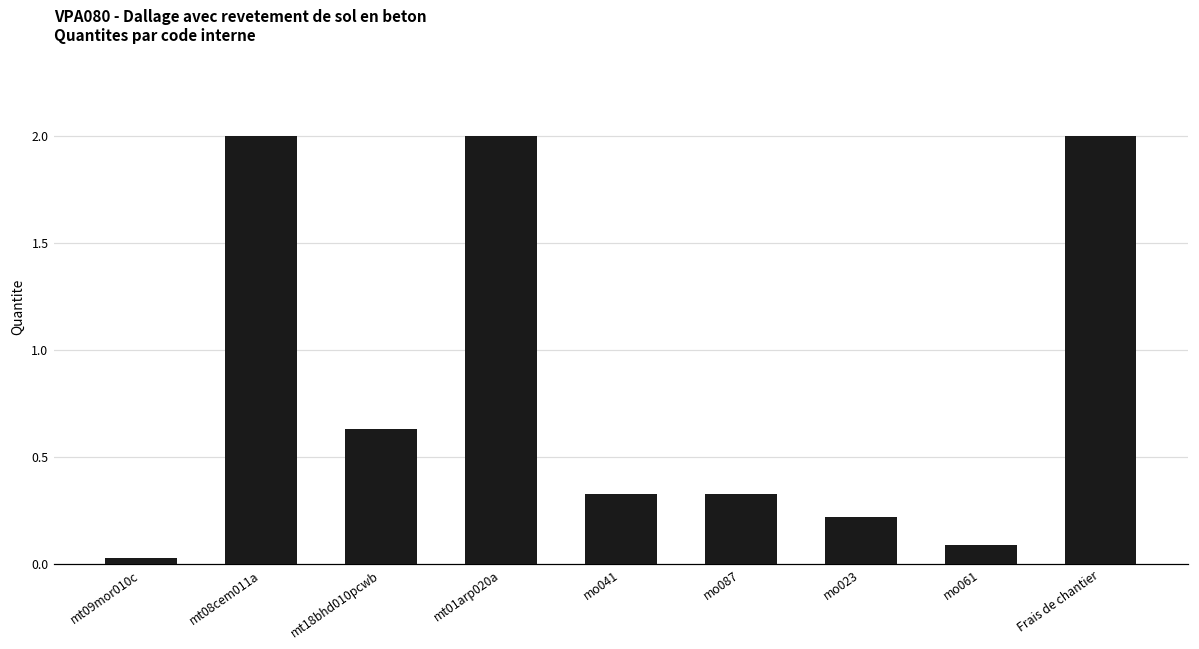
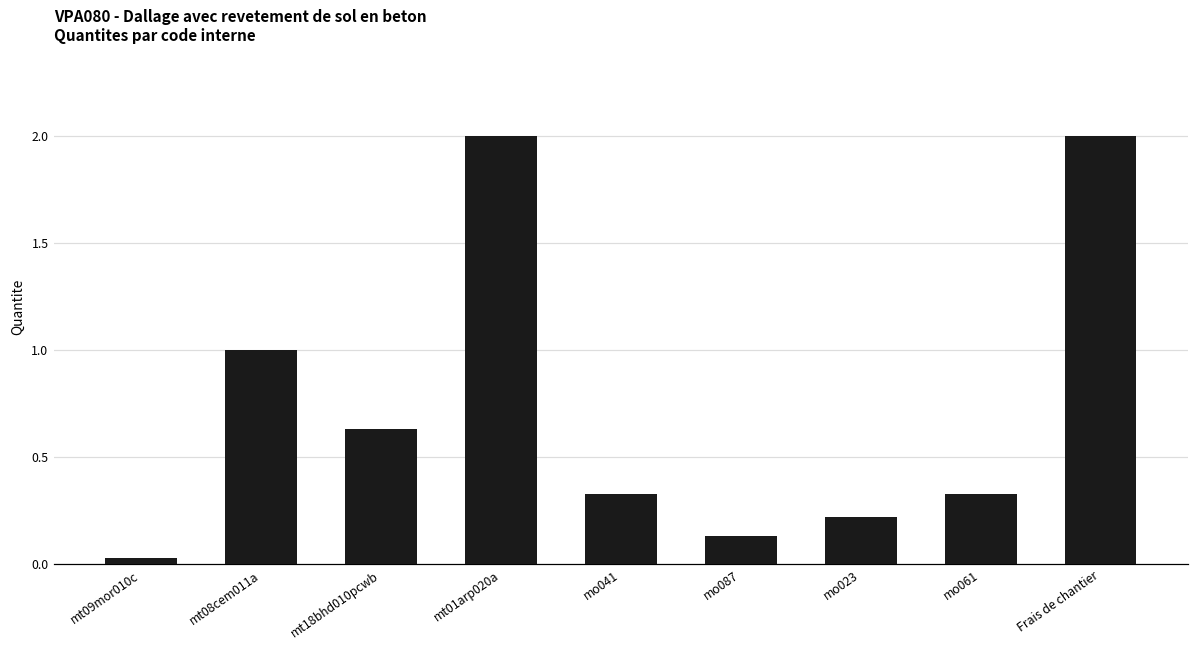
mt08cem011a: 2 -> 1
mo087: 0.33 -> 0.13
mo061: 0.09 -> 0.33
